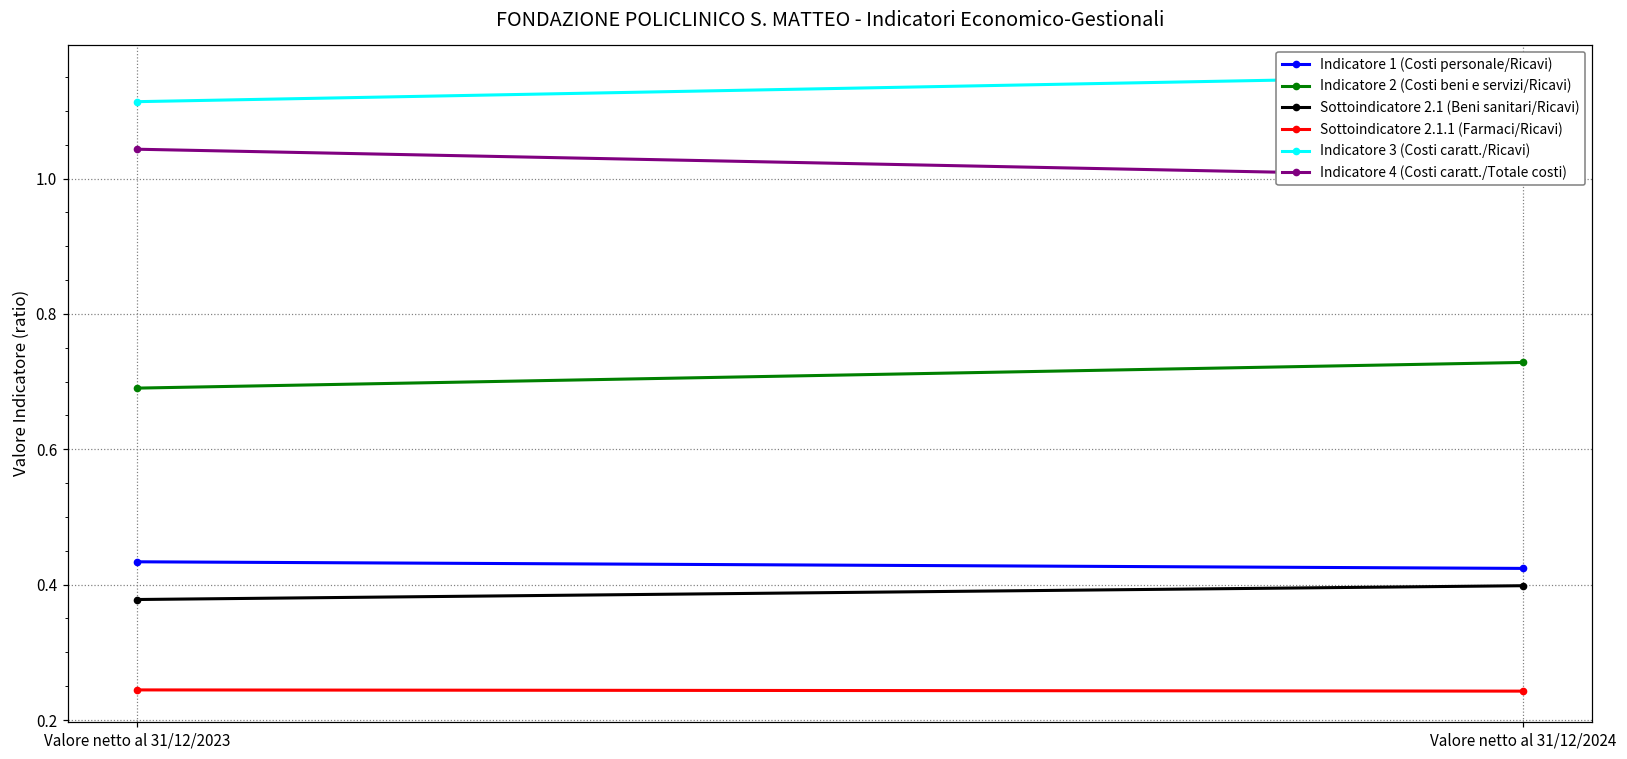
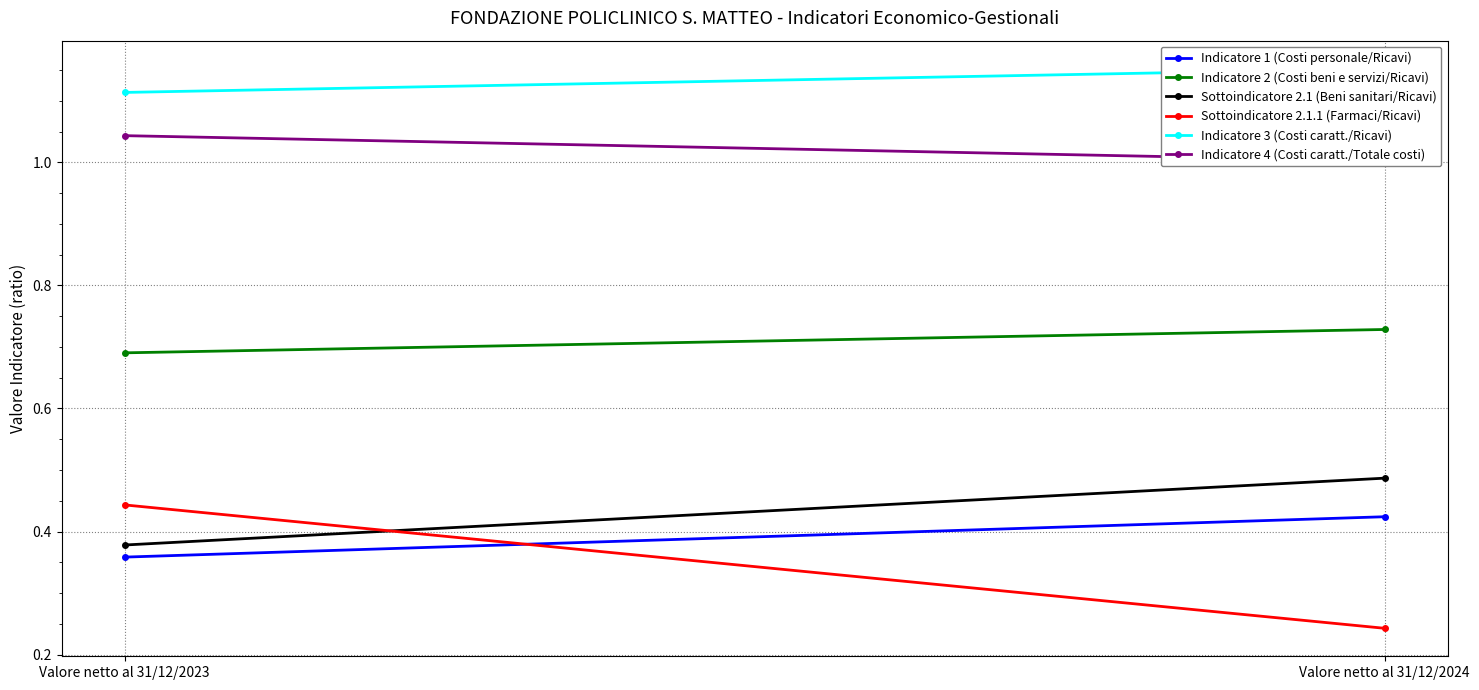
Indicatore 1 (Costi personale/Ricavi), Valore netto al 31/12/2023: 0.43 -> 0.36
Sottoindicatore 2.1.1 (Farmaci/Ricavi), Valore netto al 31/12/2023: 0.24 -> 0.44
Sottoindicatore 2.1 (Beni sanitari/Ricavi), Valore netto al 31/12/2024: 0.40 -> 0.49
